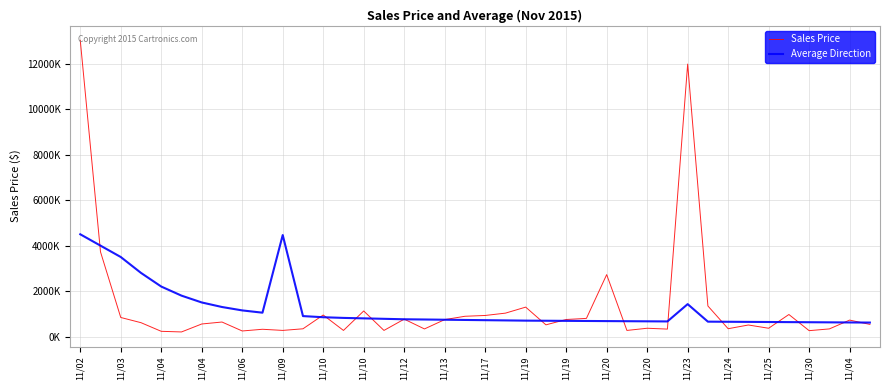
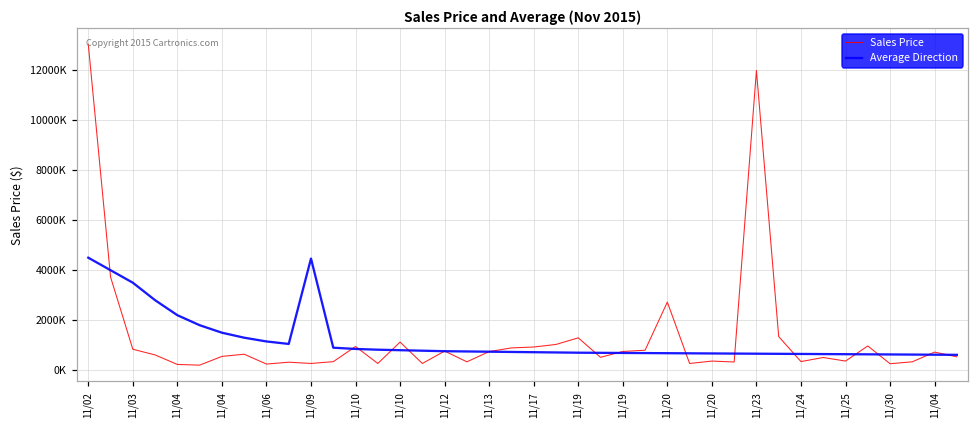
Average Direction, 11/23: 1400000 -> 700000
